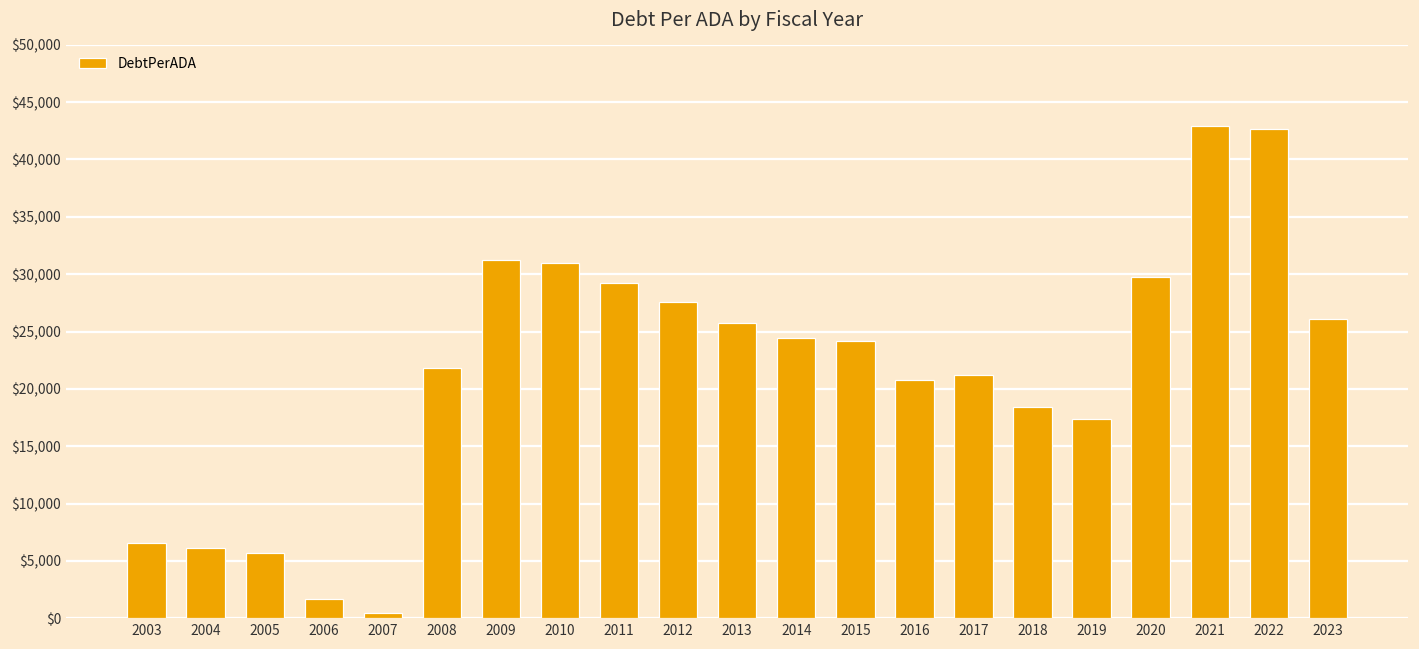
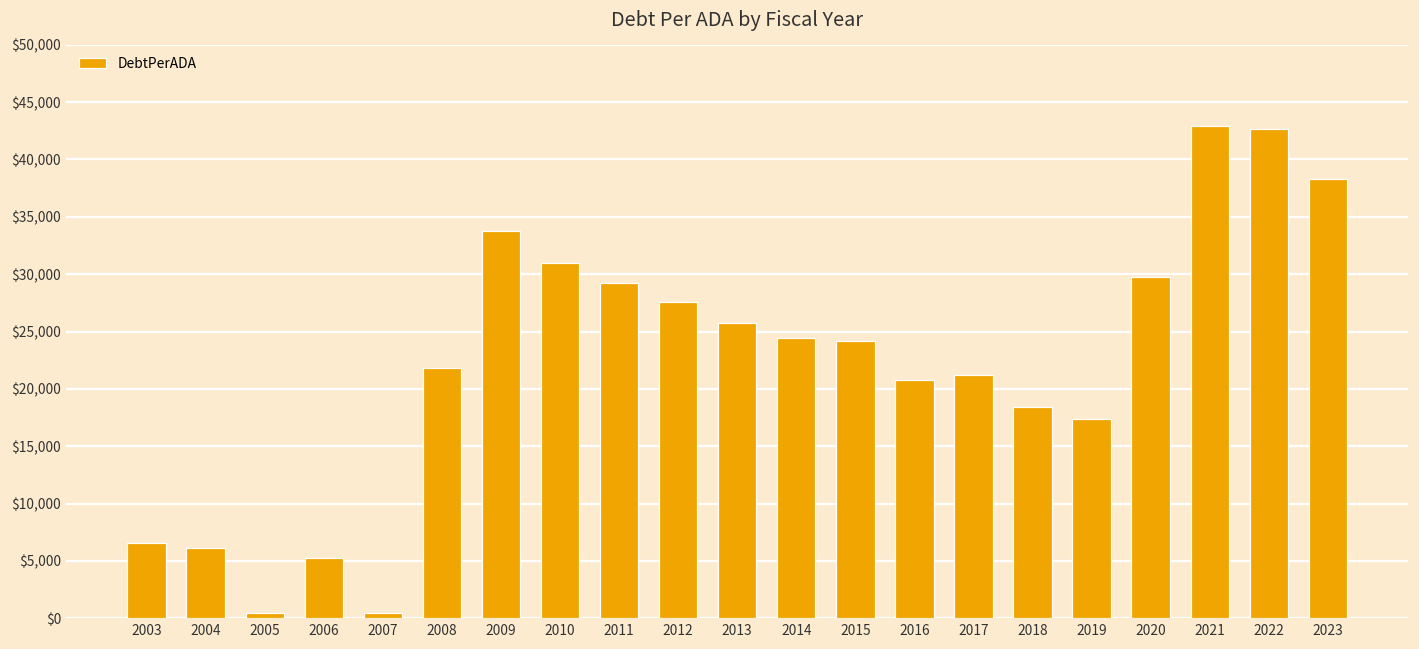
2005: $5,700 -> $400
2006: $1,700 -> $5,300
2009: $31,200 -> $33,800
2023: $26,100 -> $38,300
